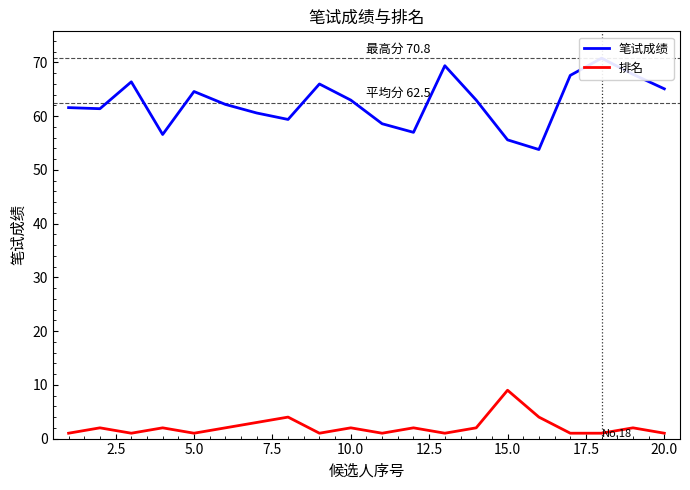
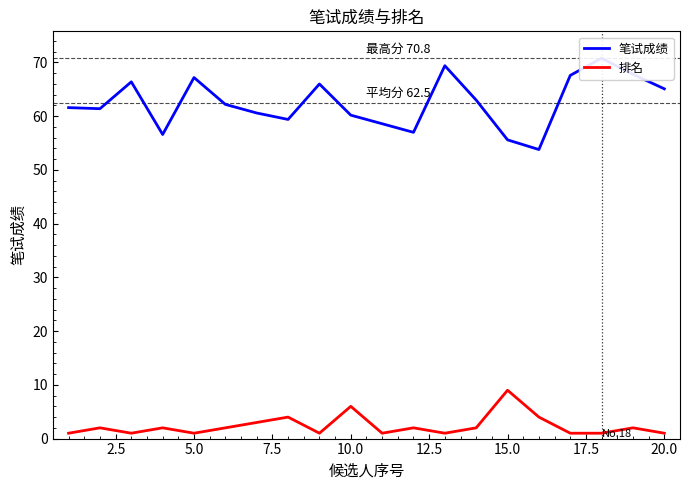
笔试成绩, 5.0: 65 -> 67
笔试成绩, 10.0: 63 -> 60
排名, 10.0: 2 -> 6
